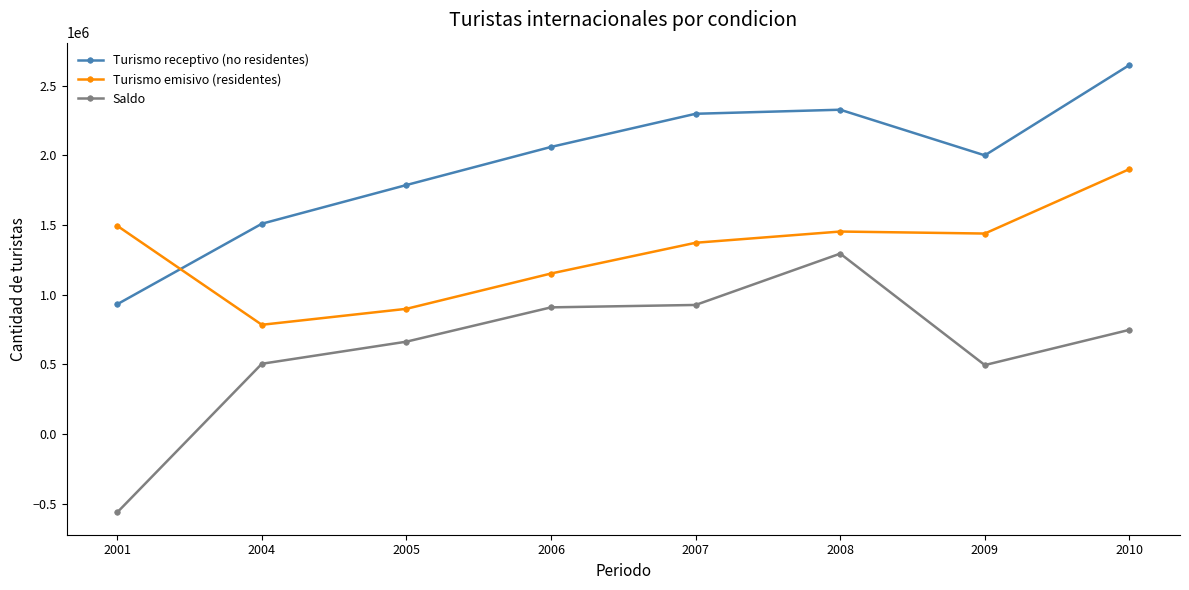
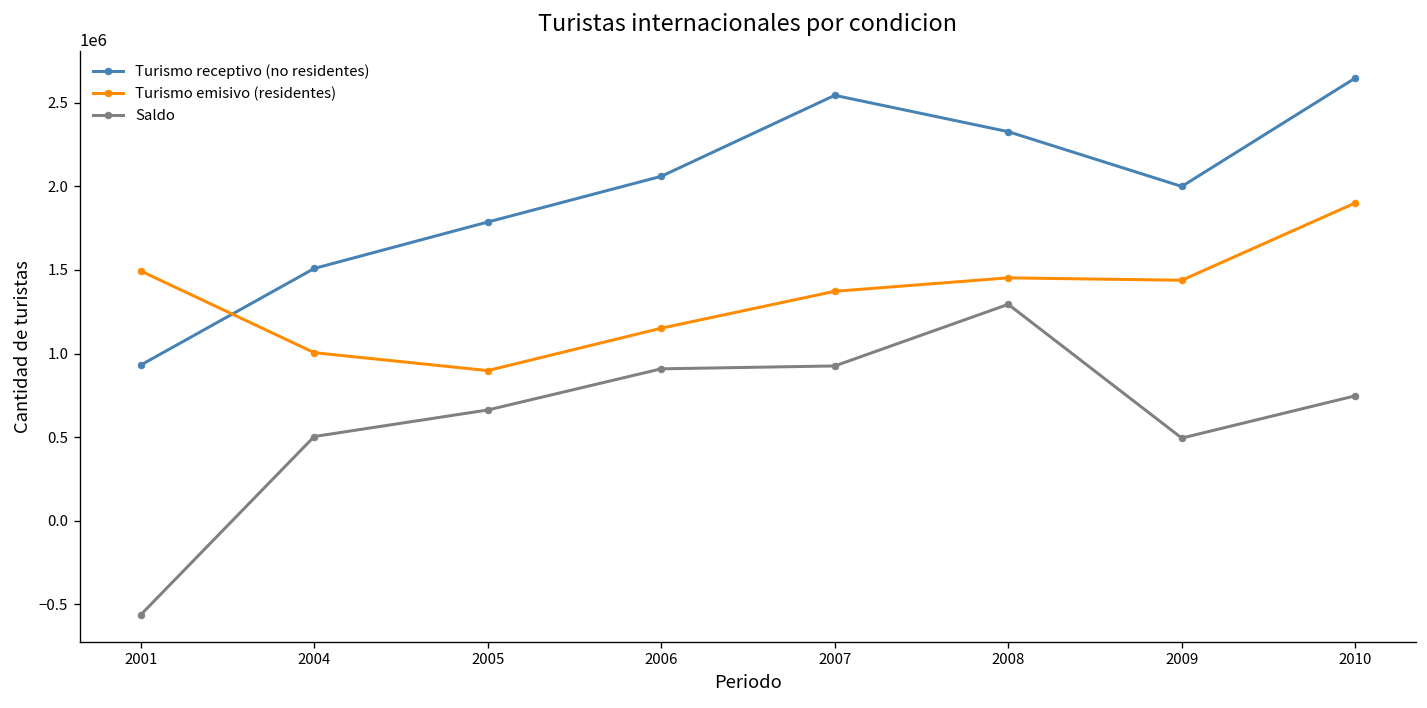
Turismo emisivo (residentes), 2004: 780000 -> 1010000
Turismo receptivo (no residentes), 2007: 2300000 -> 2540000
